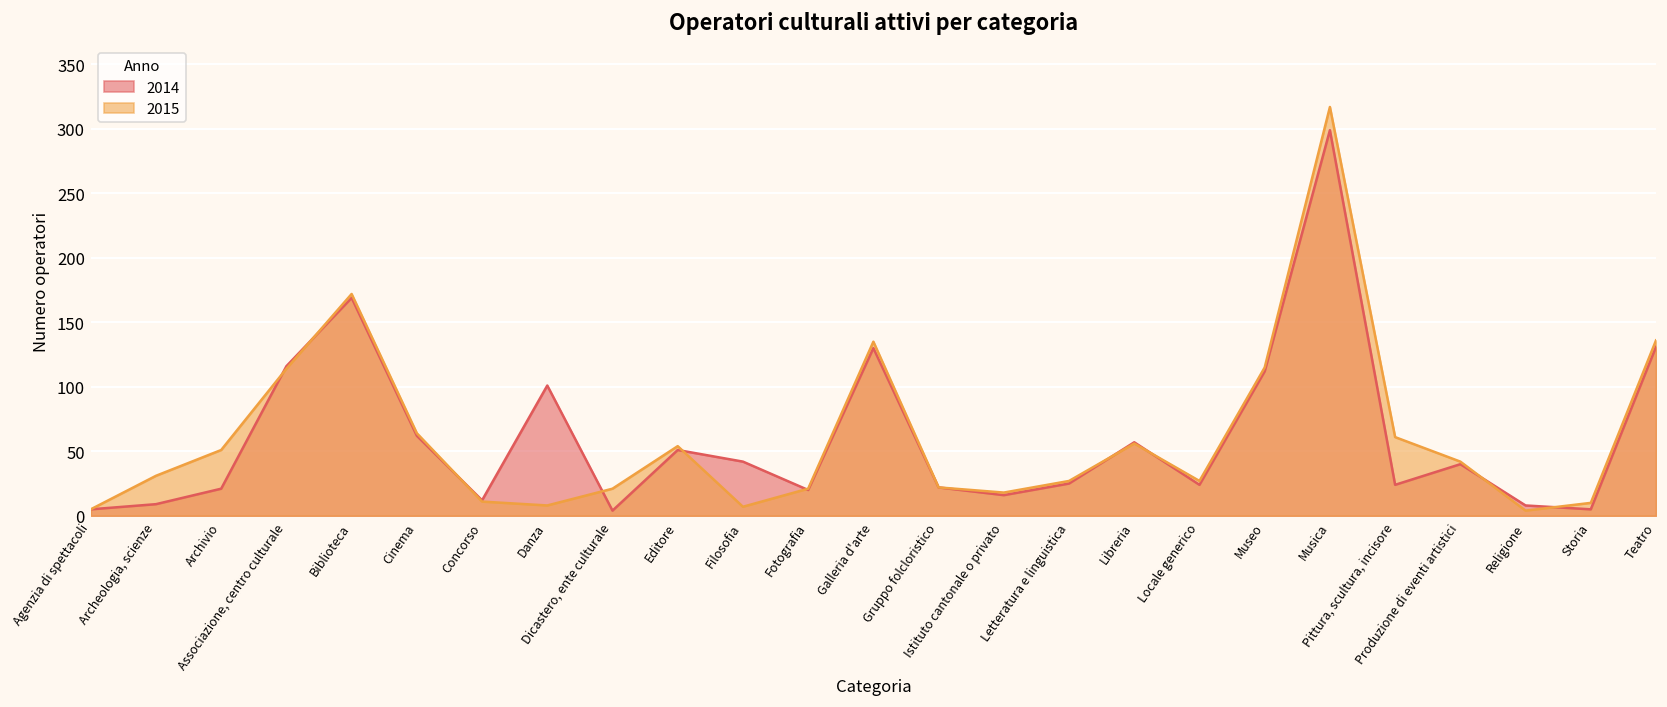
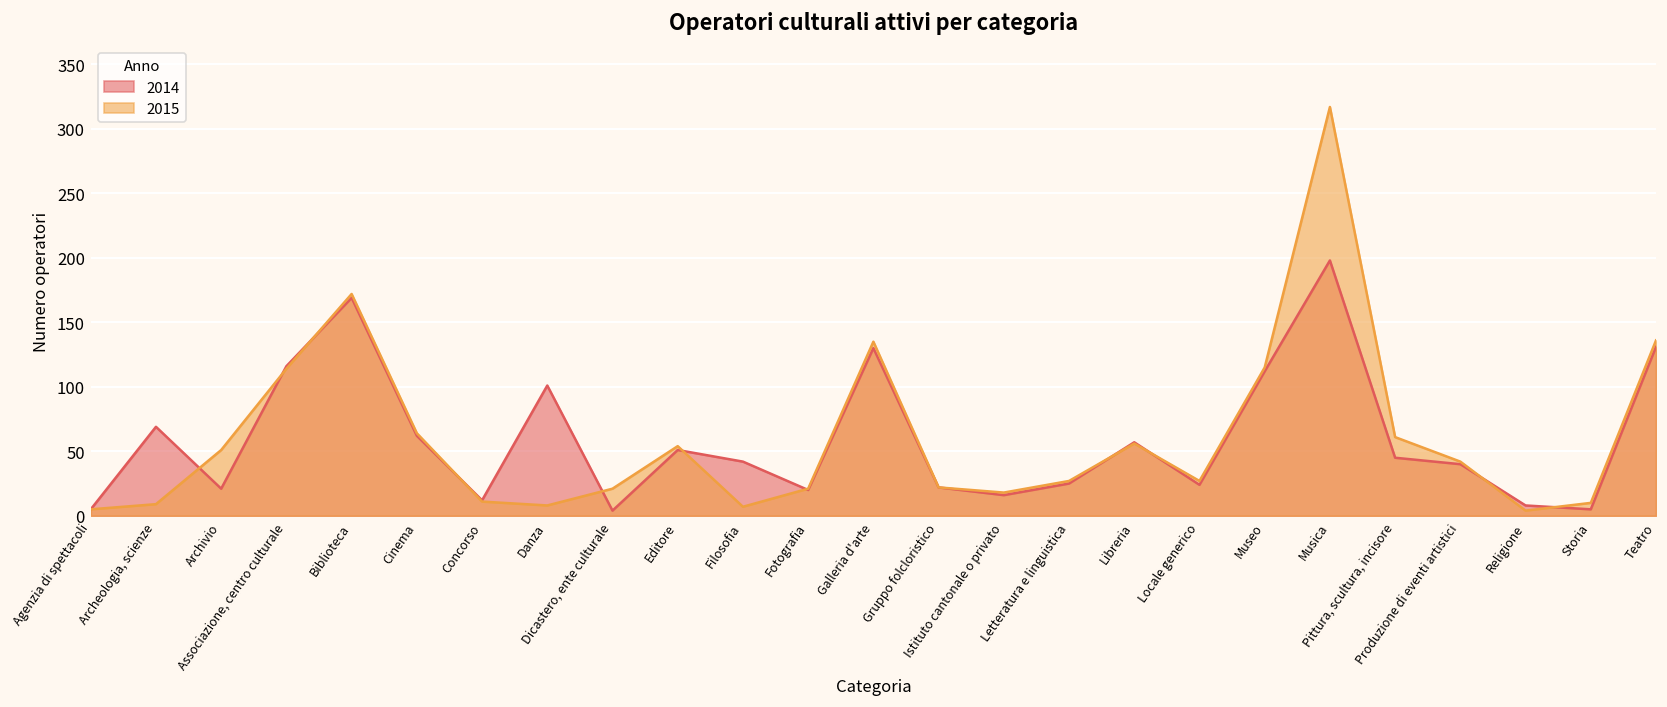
2014, Archeologia, scienze: 9 -> 69
2015, Archeologia, scienze: 31 -> 9
2014, Musica: 299 -> 198
2014, Pittura, scultura, incisore: 24 -> 45
